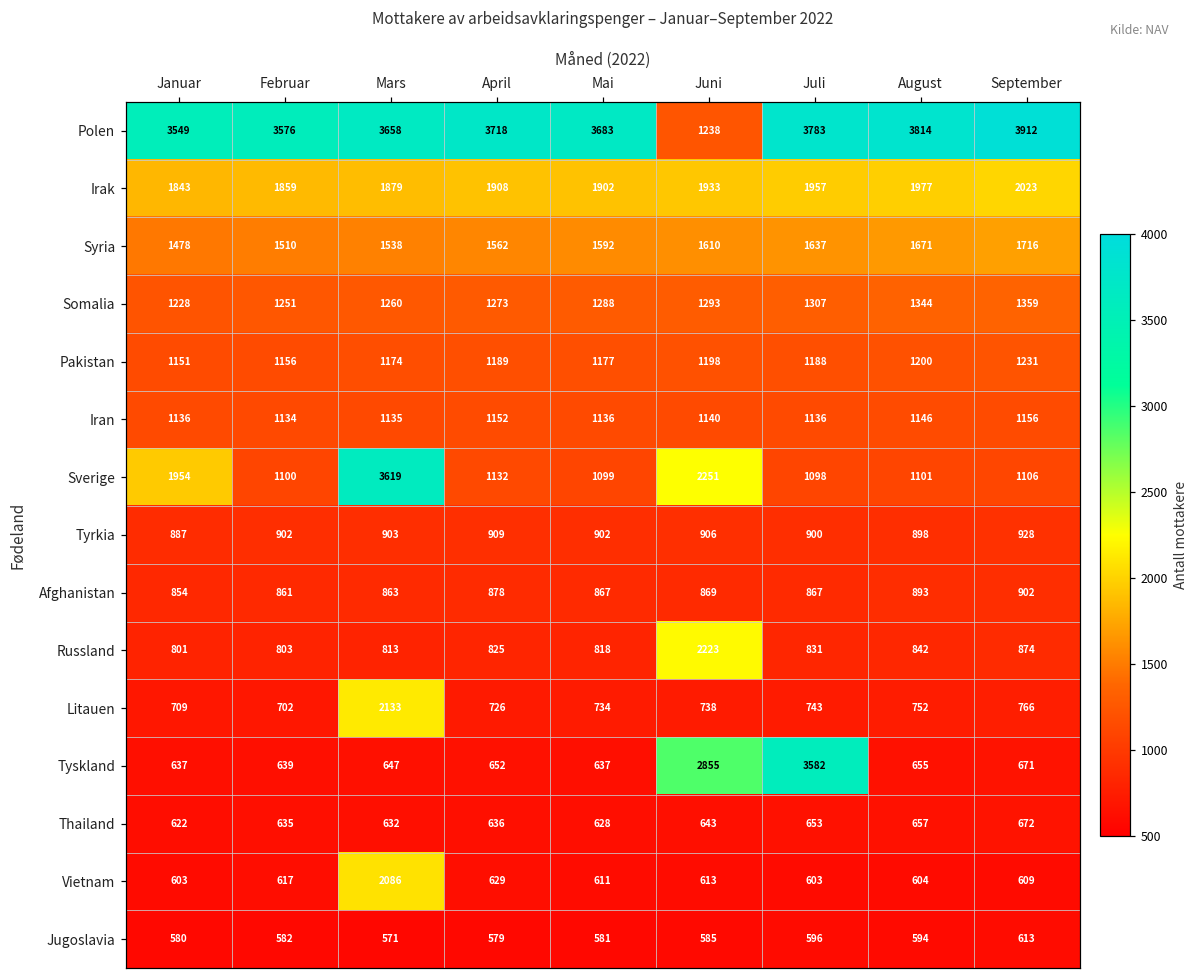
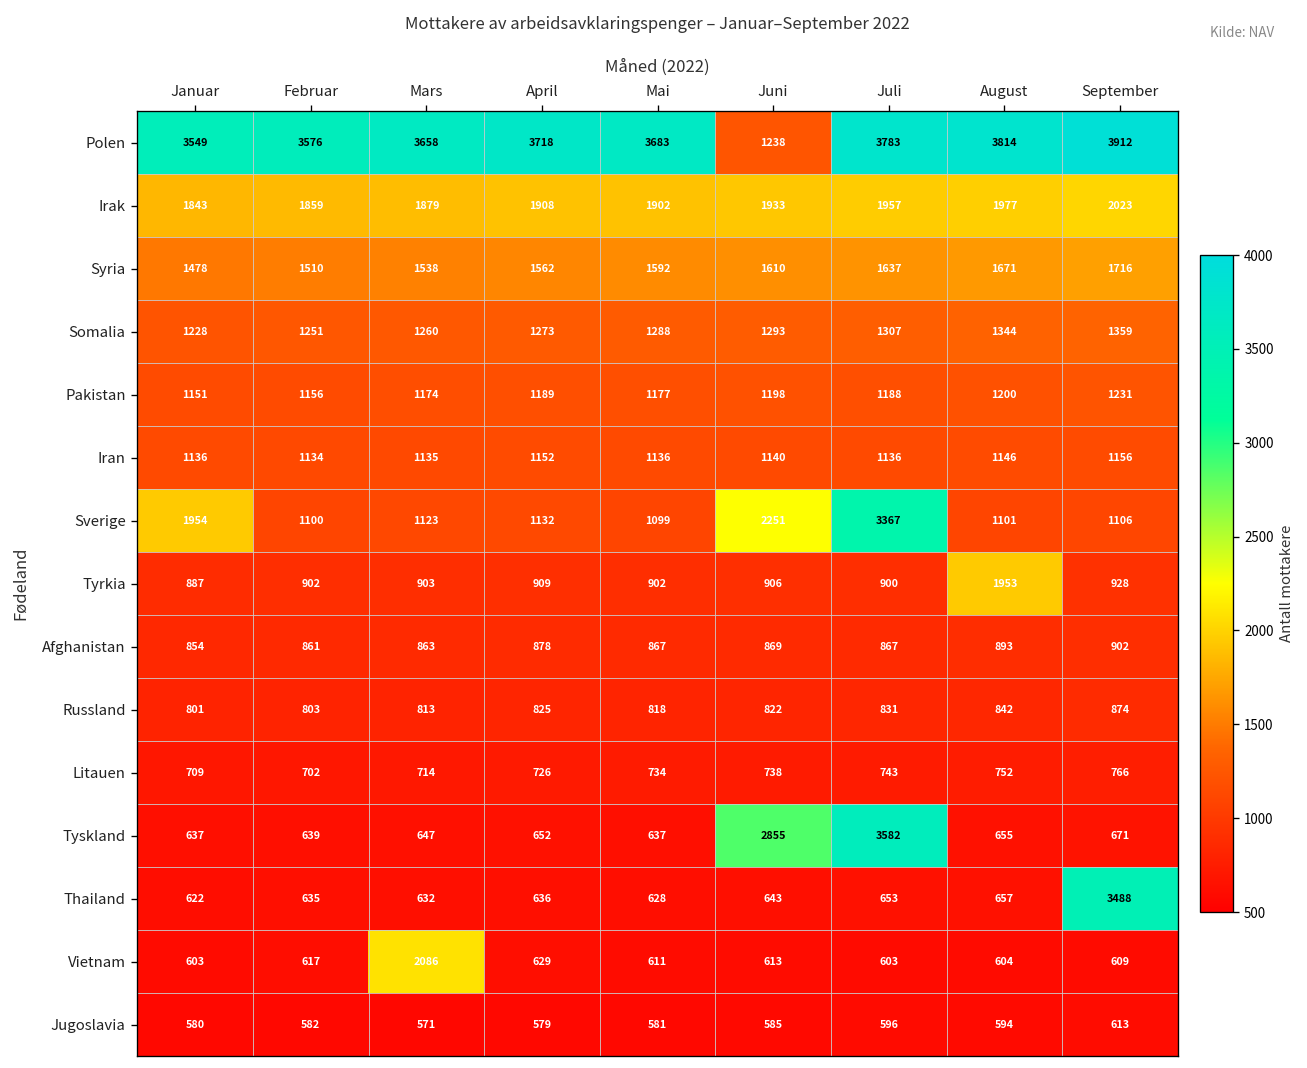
Sverige, Mars: 3619 -> 1123
Sverige, Juli: 1098 -> 3367
Tyrkia, August: 898 -> 1953
Russland, Juni: 2223 -> 822
Litauen, Mars: 2133 -> 714
Thailand, September: 672 -> 3488
